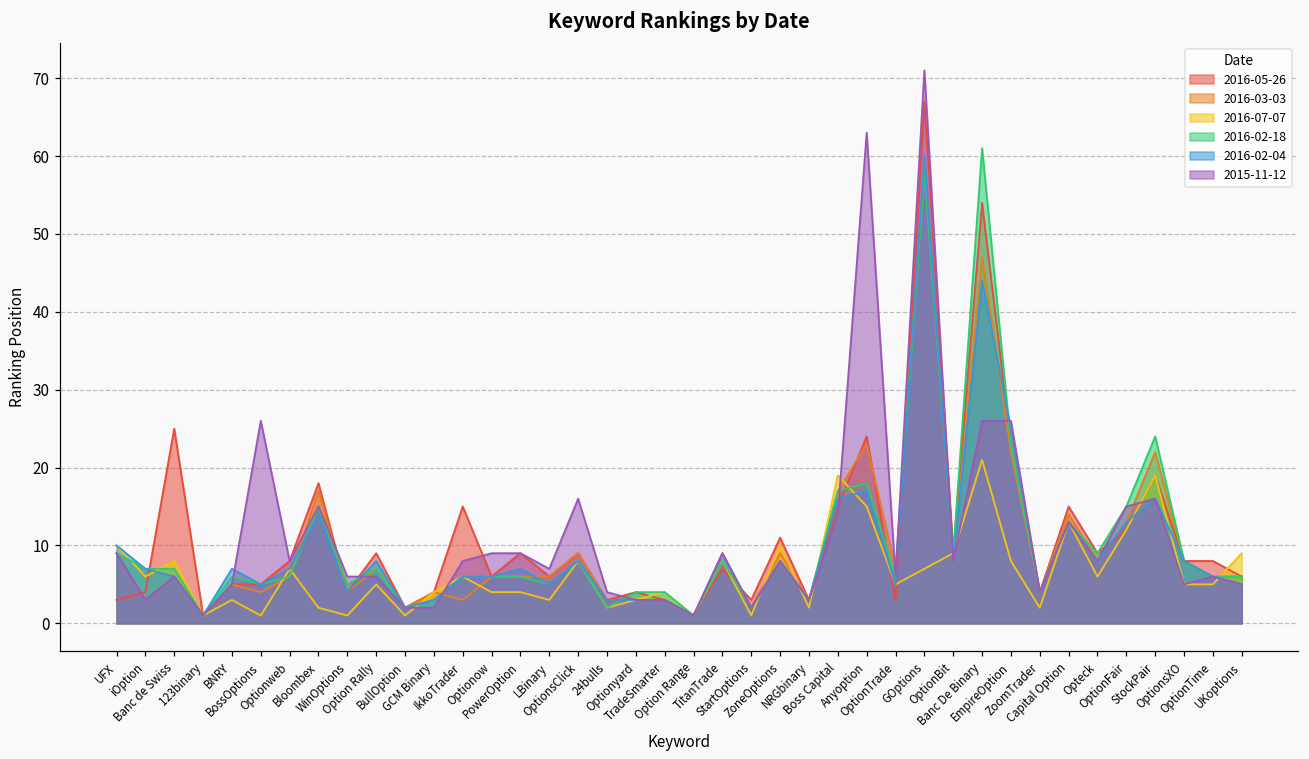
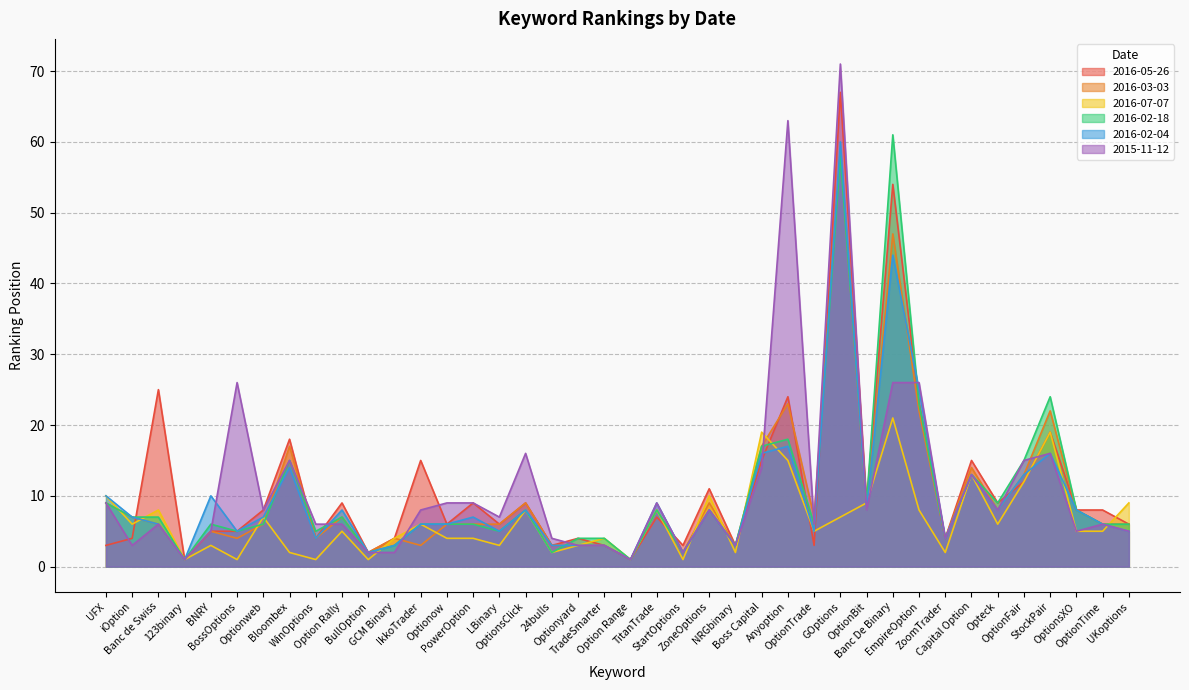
2016-02-04, BNRY: 7 -> 10
